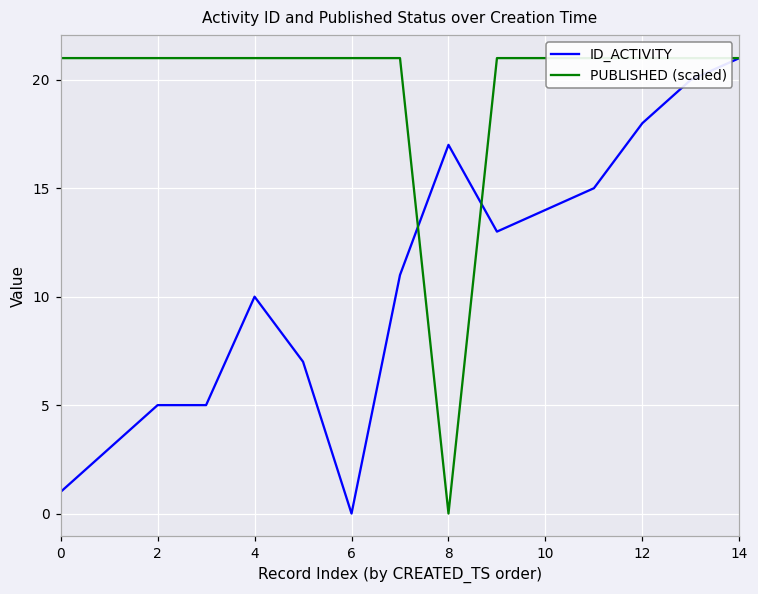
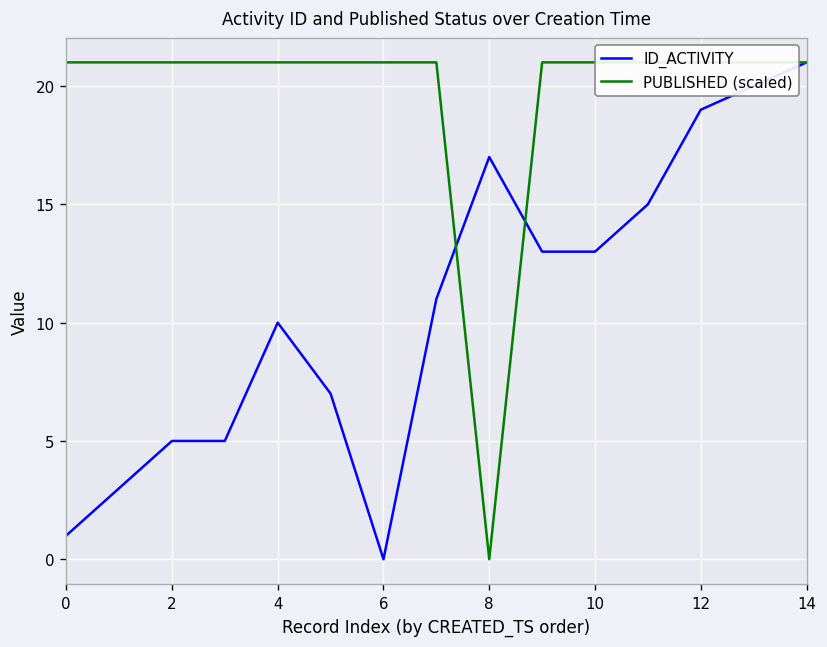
ID_ACTIVITY, 10: 14 -> 13
ID_ACTIVITY, 12: 18 -> 19
